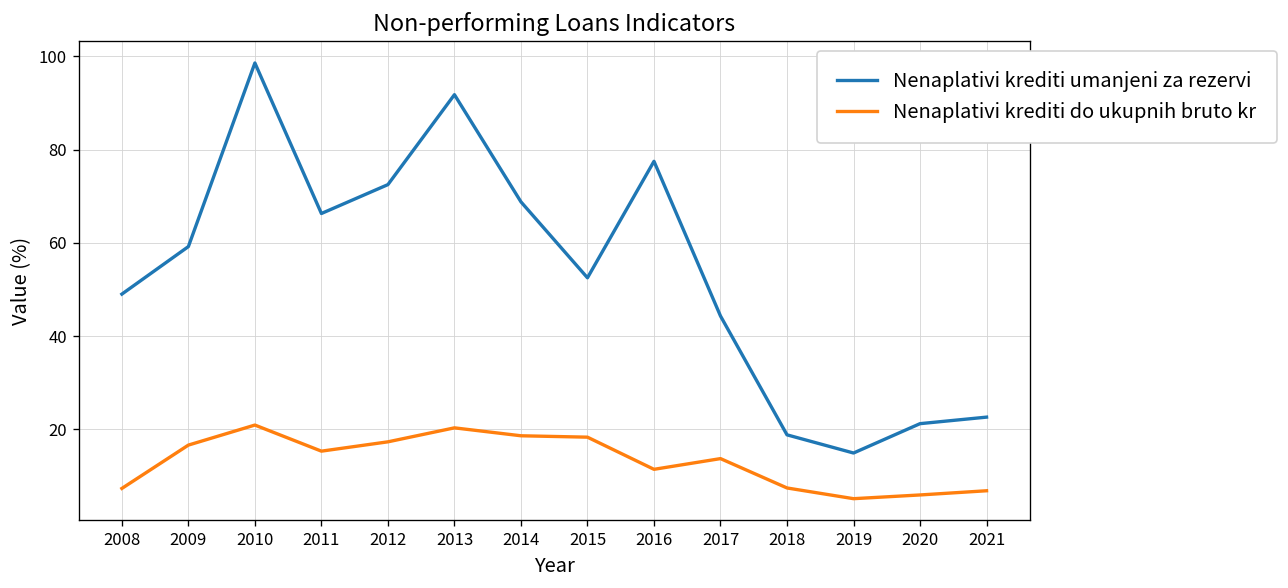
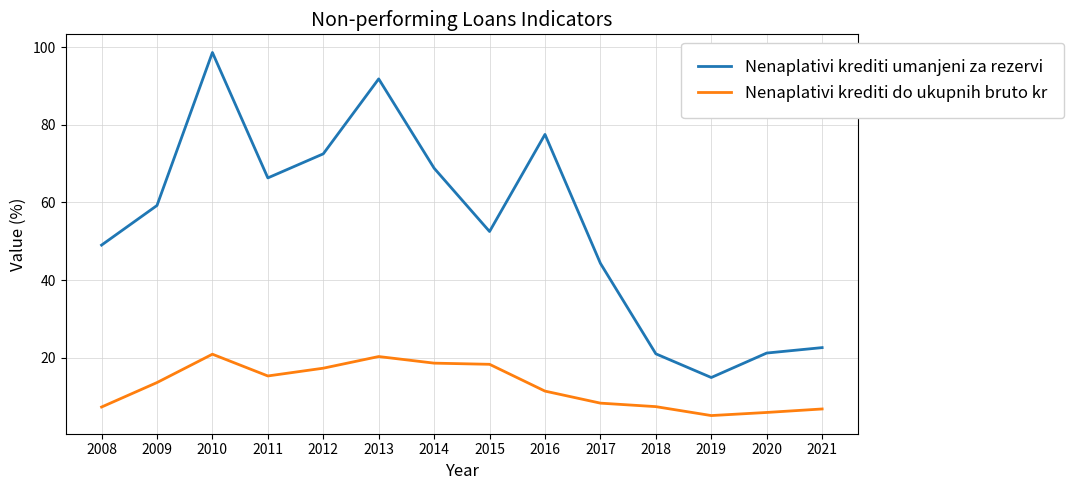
Nenaplativi krediti do ukupnih bruto kr, 2009: 17 -> 14
Nenaplativi krediti do ukupnih bruto kr, 2017: 14 -> 8
Nenaplativi krediti umanjeni za rezervi, 2018: 19 -> 21
